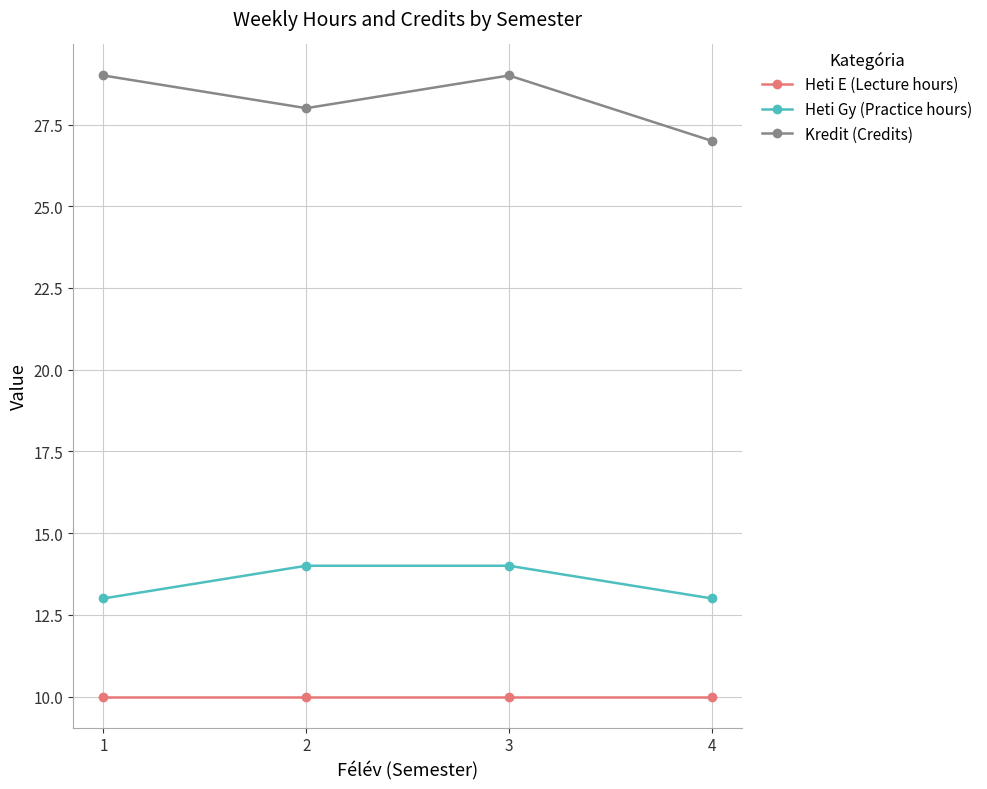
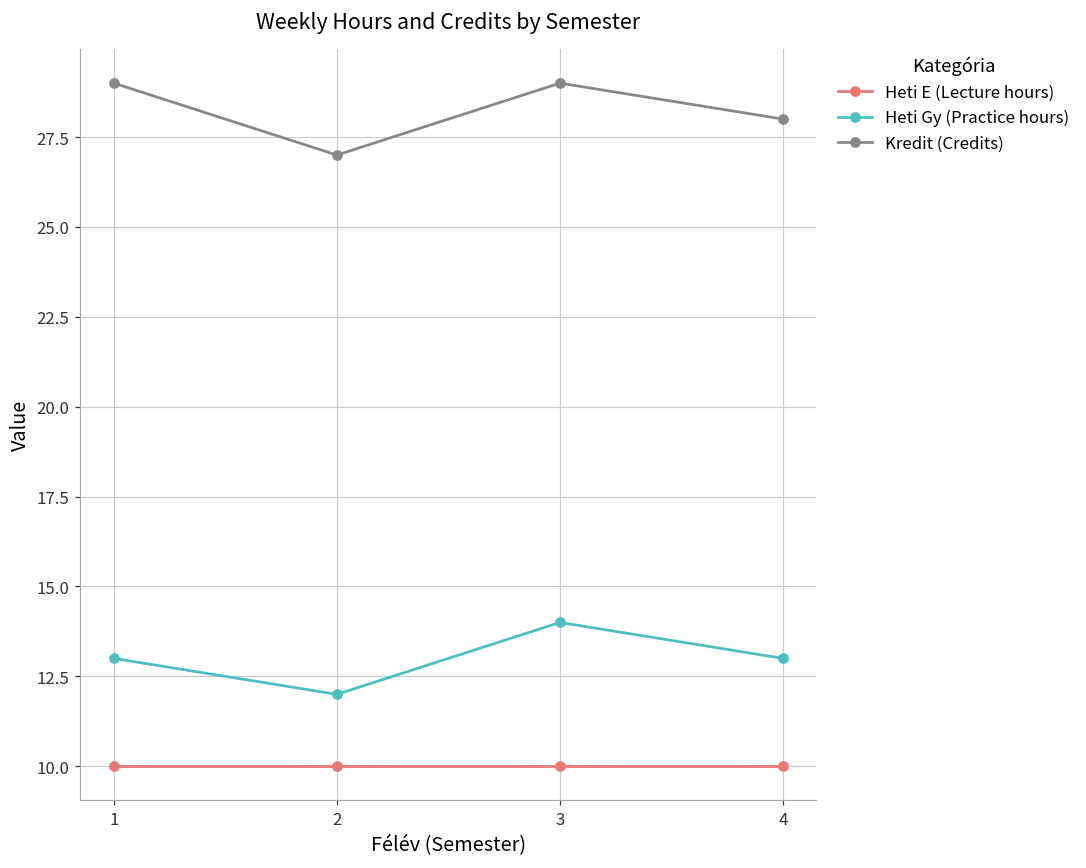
Heti Gy (Practice hours), 2: 14 -> 12
Kredit (Credits), 2: 28 -> 27
Kredit (Credits), 4: 27 -> 28
